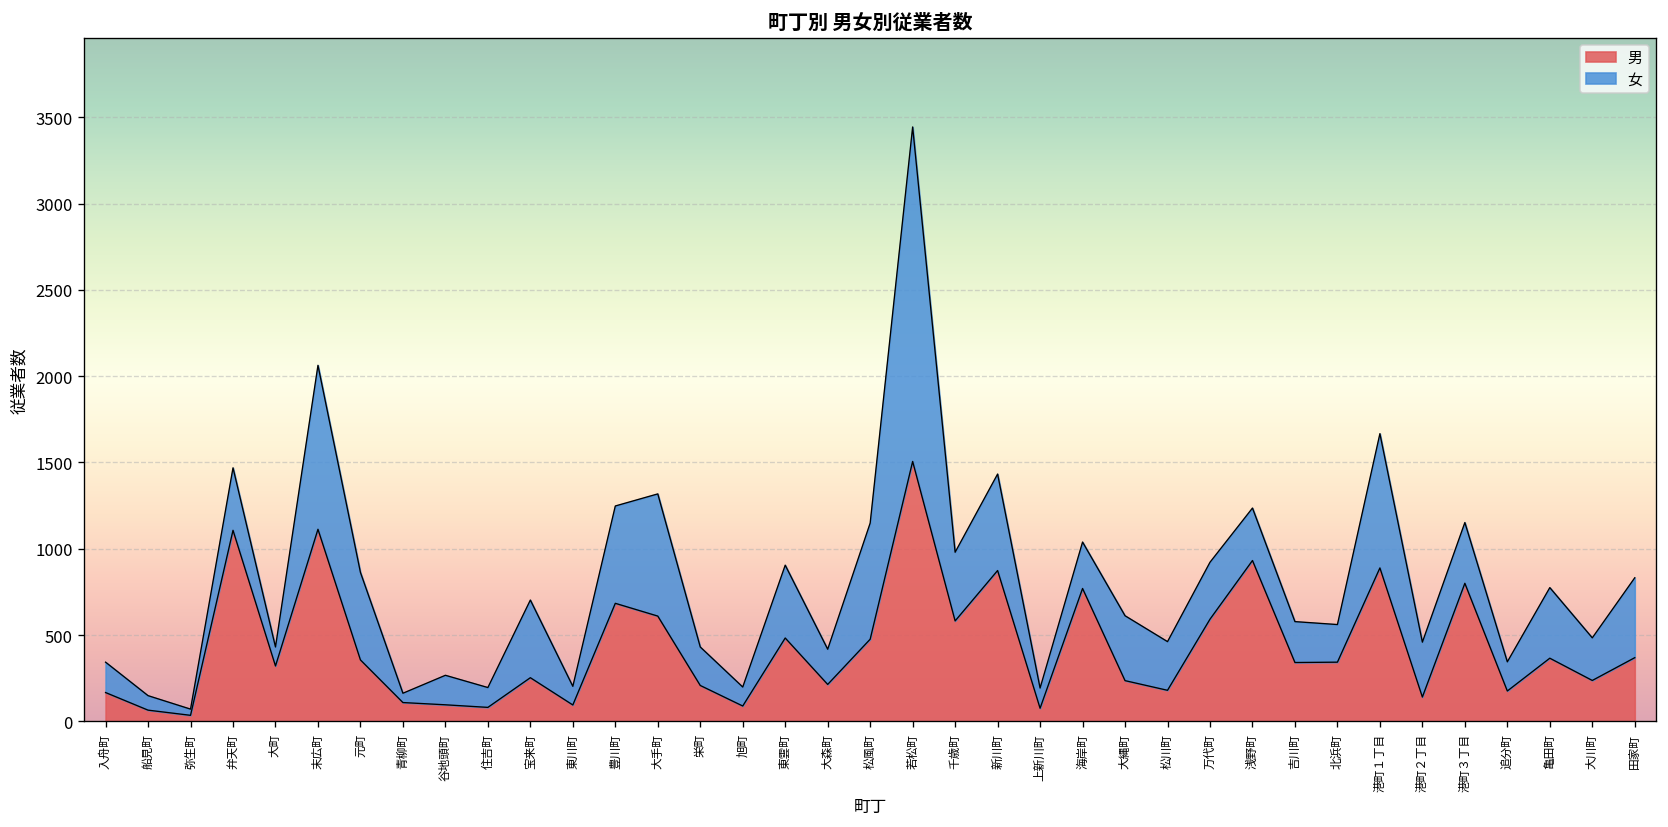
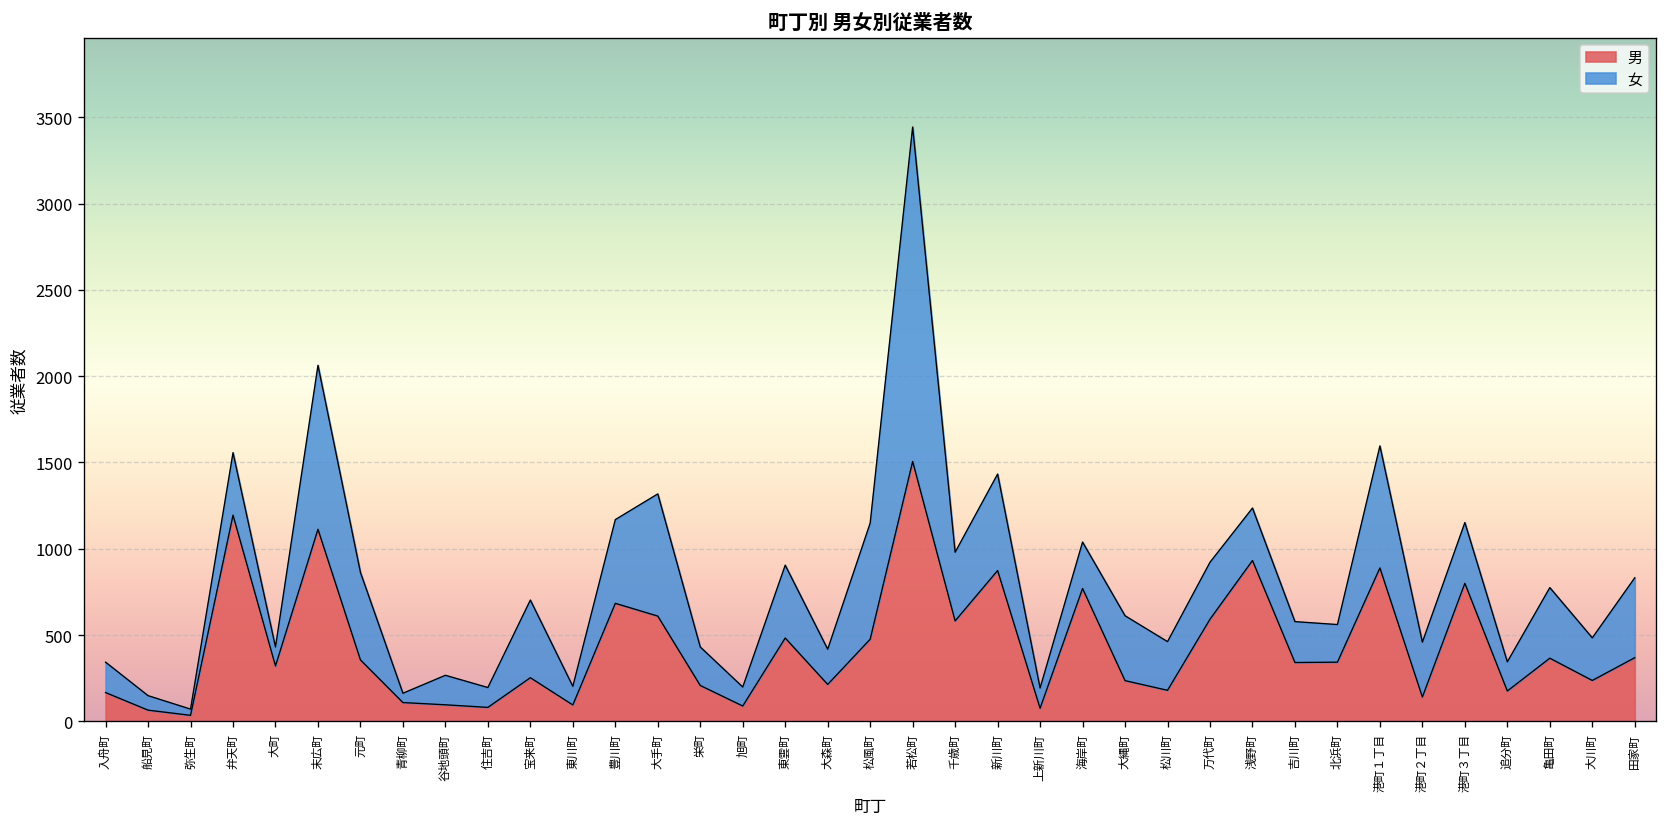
男, 弁天町: 1110 -> 1200
女, 豊川町: 560 -> 490
女, 港町１丁目: 780 -> 710
